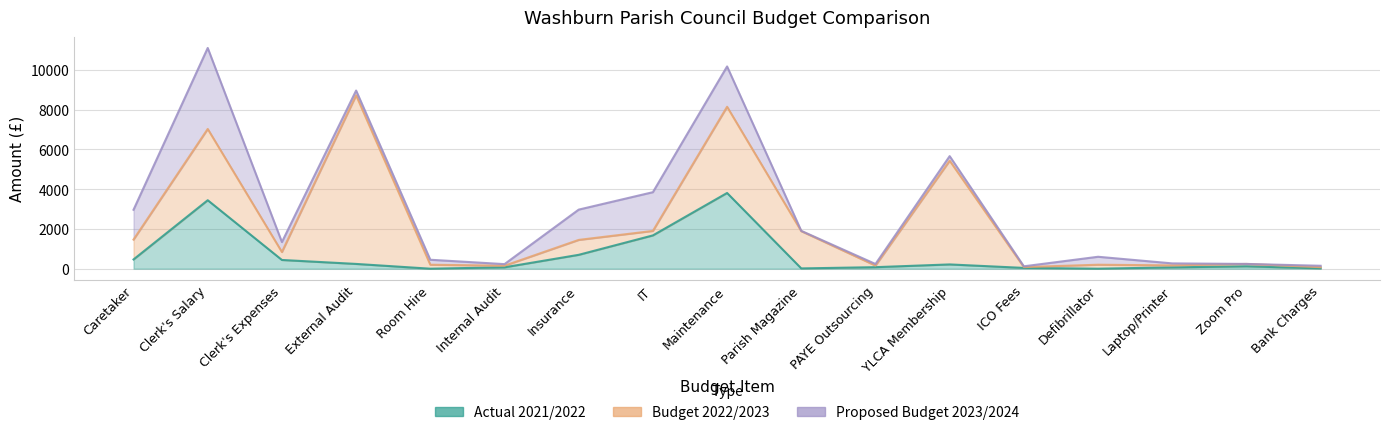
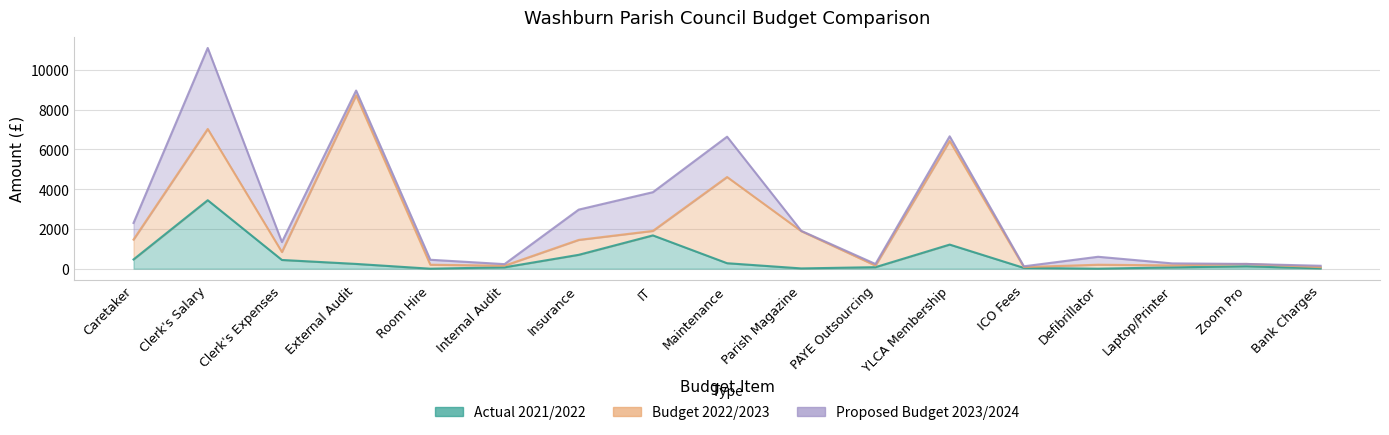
Proposed Budget 2023/2024, Caretaker: 1500 -> 800
Actual 2021/2022, Maintenance: 3800 -> 300
Actual 2021/2022, YLCA Membership: 200 -> 1200
